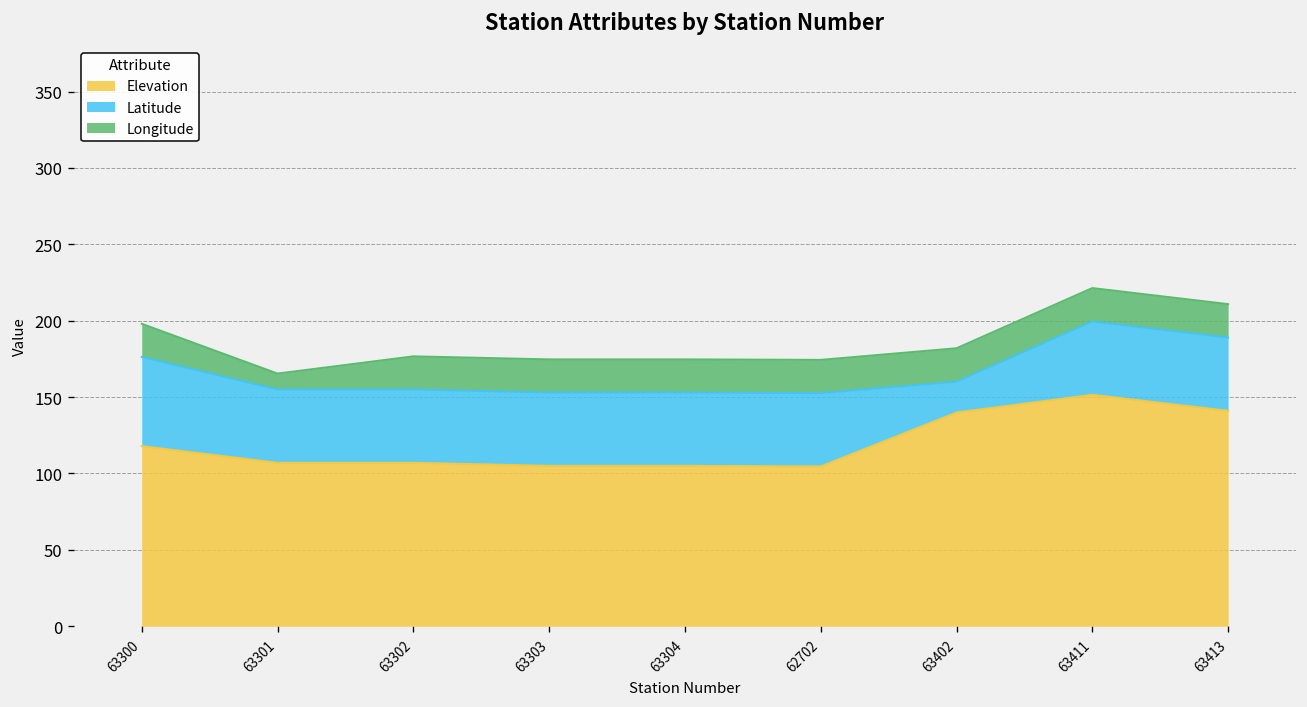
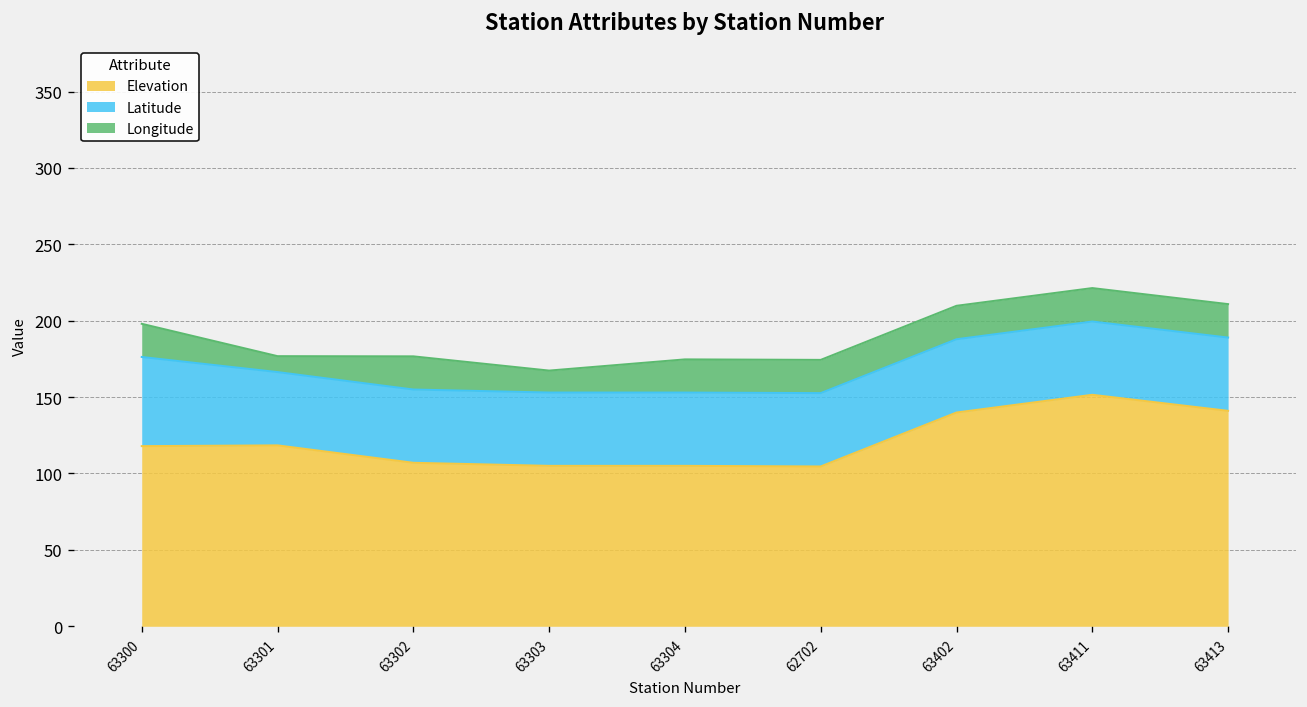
Elevation, 63301: 107 -> 118
Longitude, 63303: 22 -> 14
Latitude, 63402: 20 -> 48
